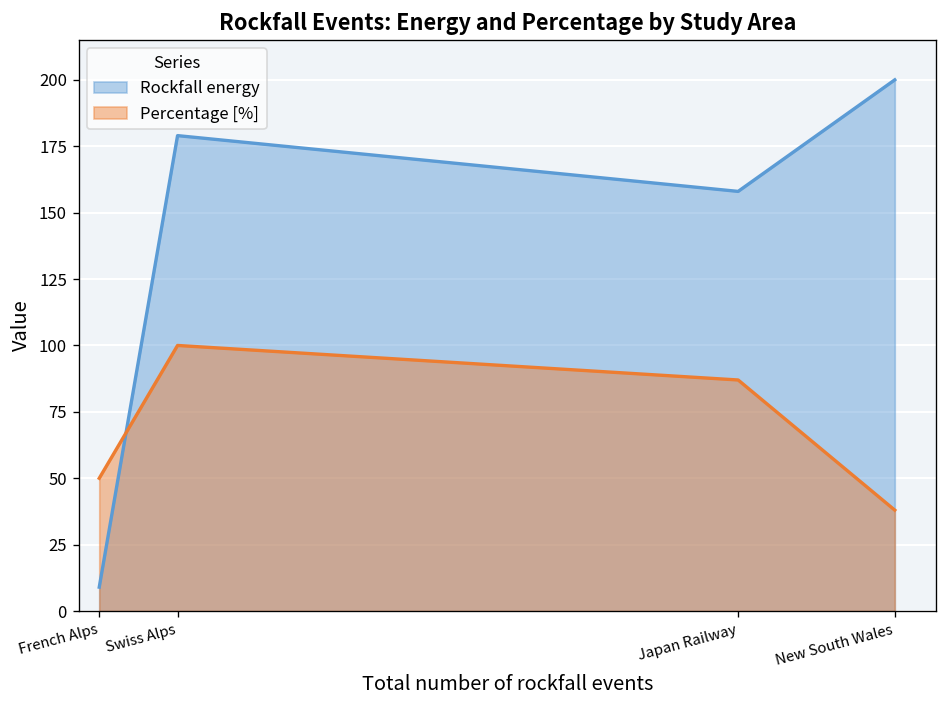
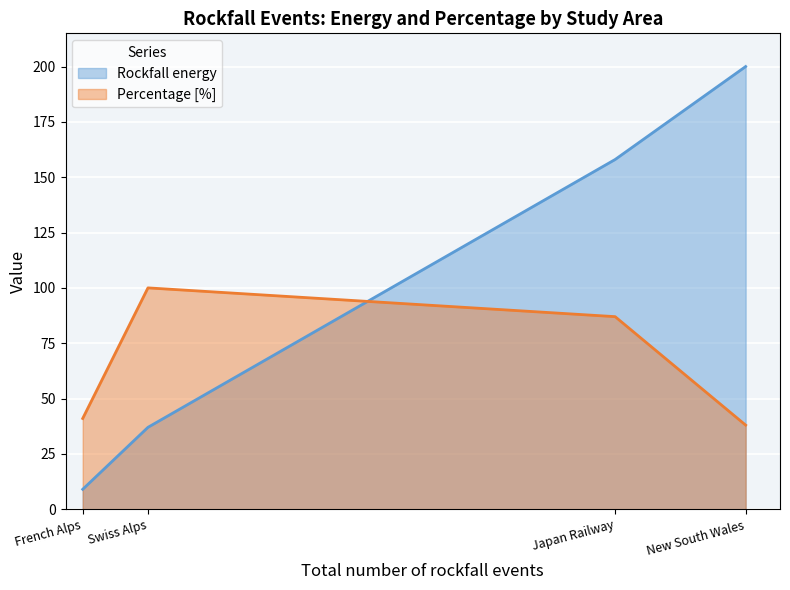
Percentage [%], French Alps: 50 -> 41
Rockfall energy, Swiss Alps: 179 -> 37
